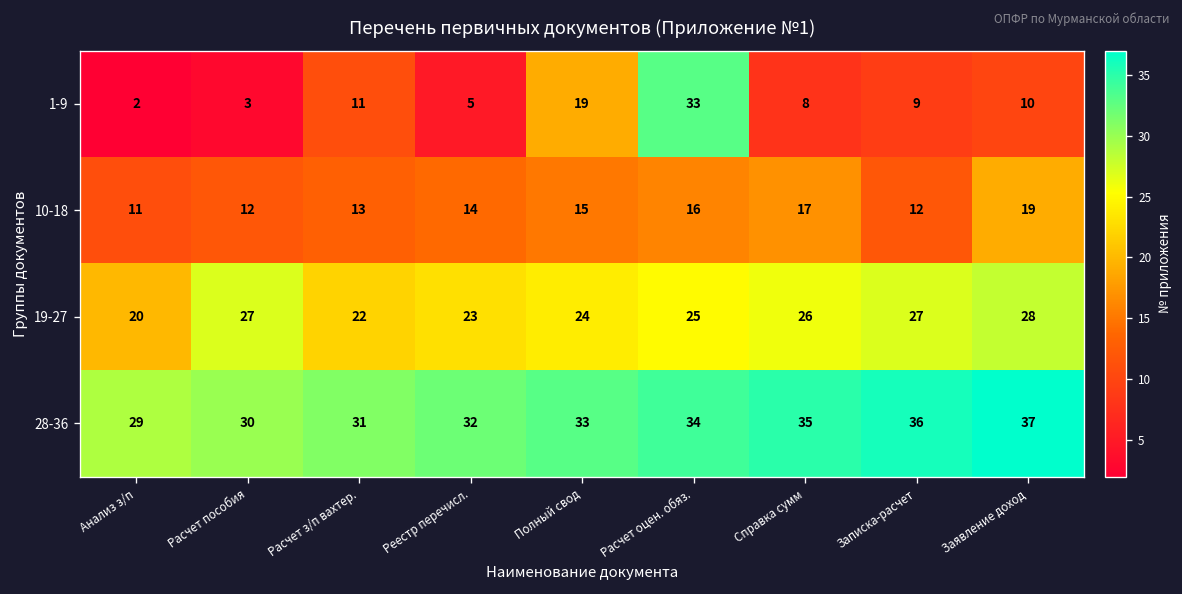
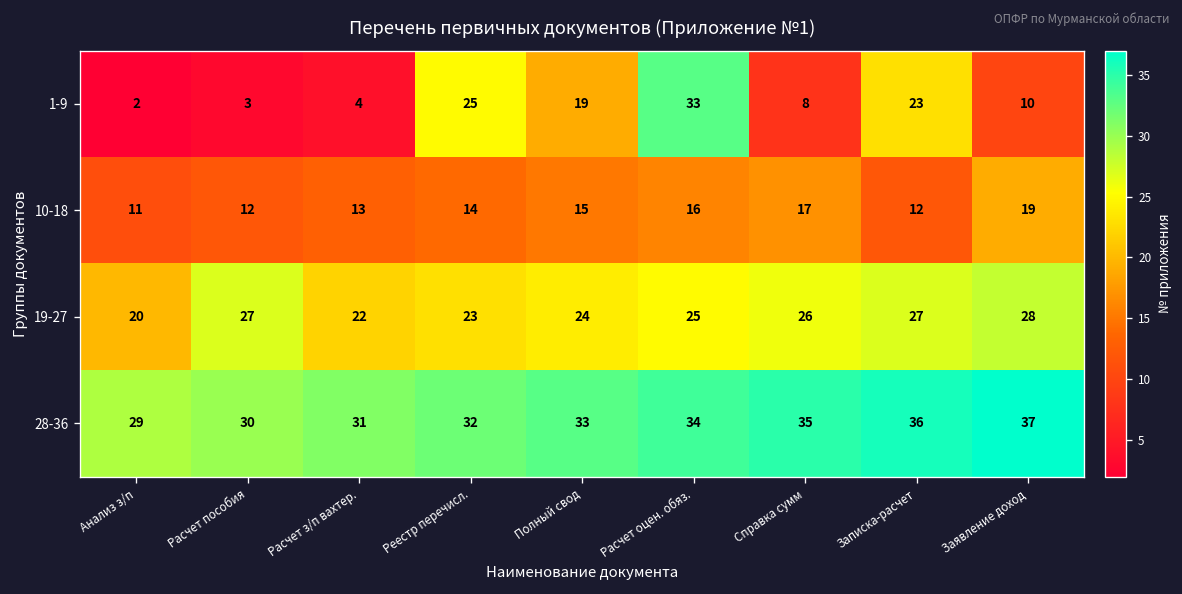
1-9, Расчет з/п вахтер.: 11 -> 4
1-9, Реестр перечисл.: 5 -> 25
1-9, Записка-расчет: 9 -> 23
